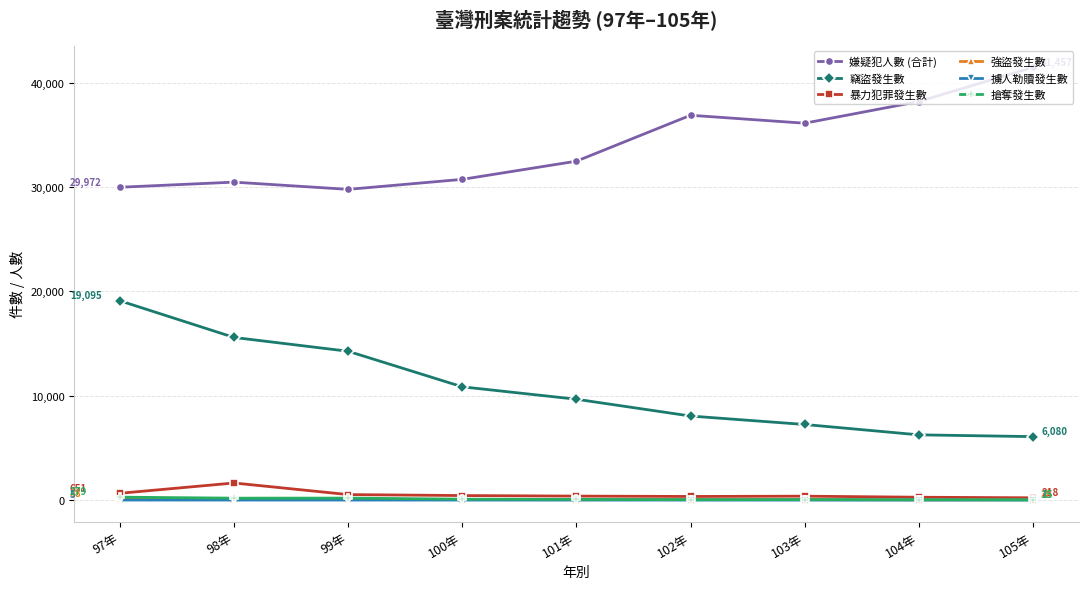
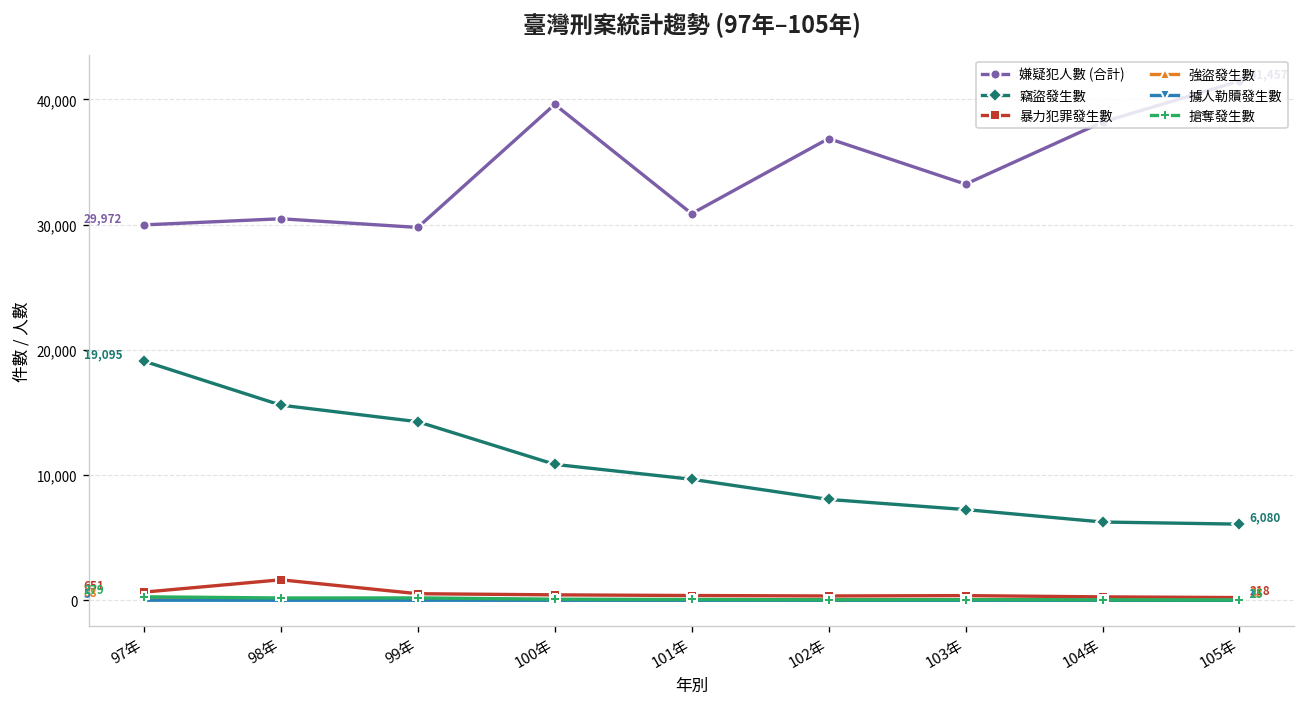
嫌疑犯人數 (合計), 100年: 30,700 -> 39,600
嫌疑犯人數 (合計), 101年: 32,500 -> 30,900
嫌疑犯人數 (合計), 103年: 36,100 -> 33,200
